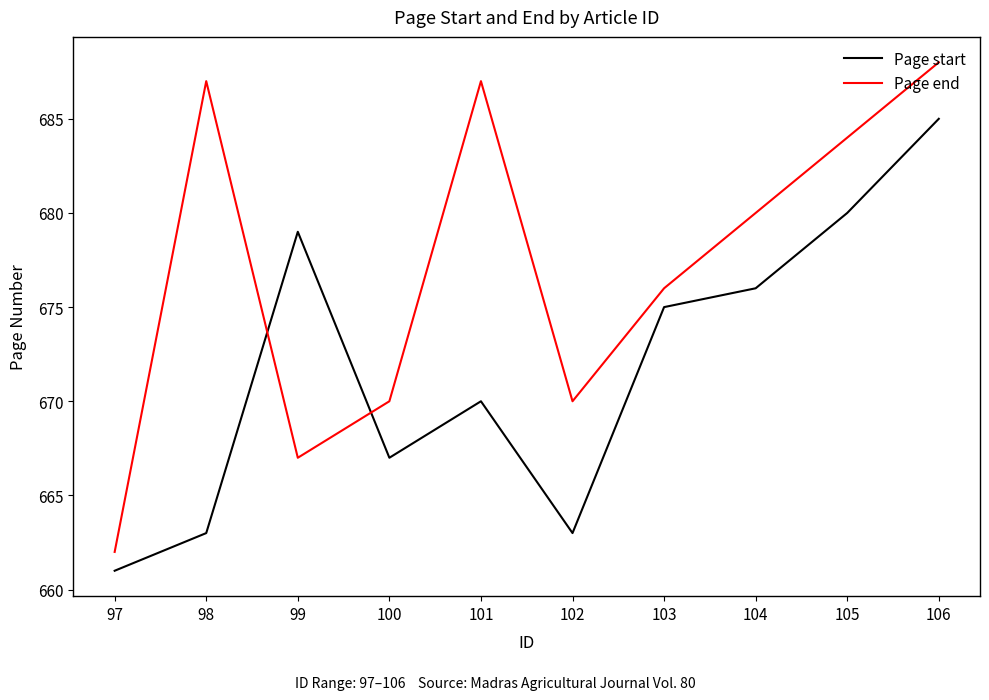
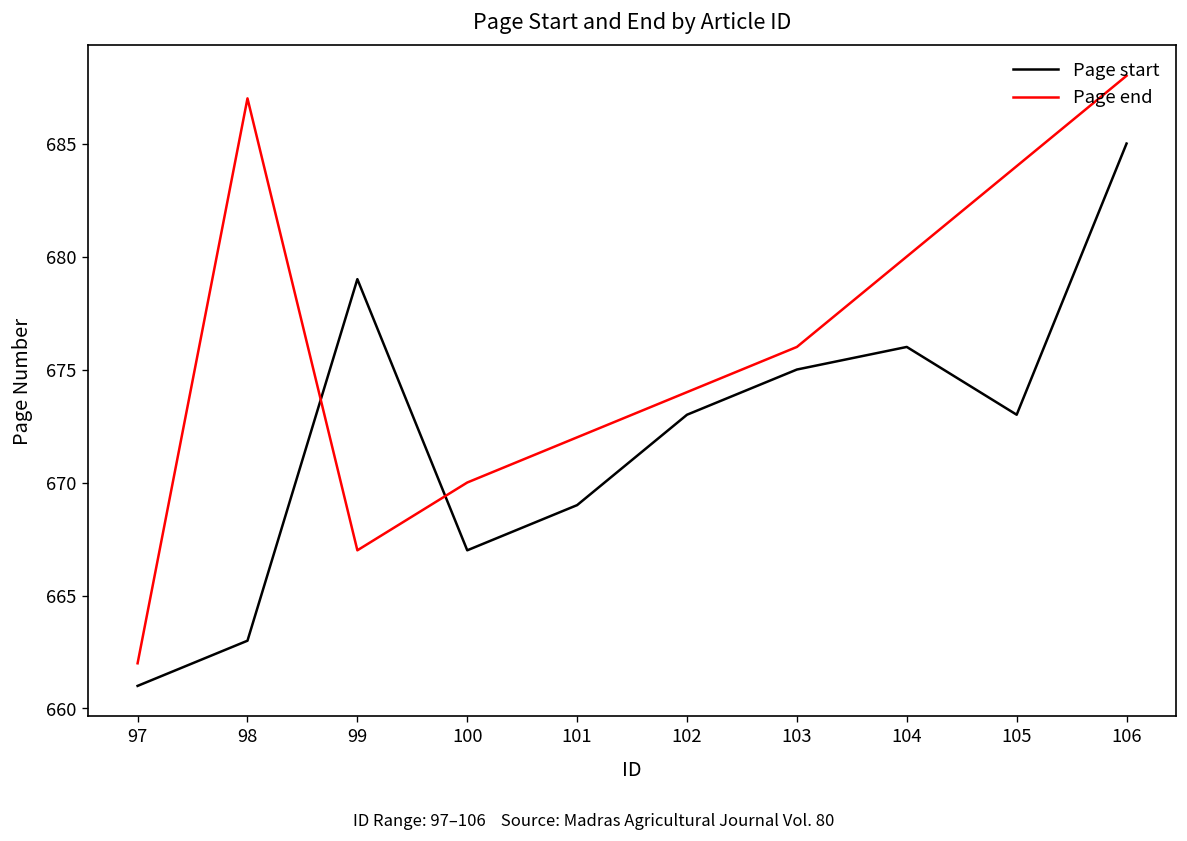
Page start, 101: 670 -> 669
Page end, 101: 687 -> 672
Page start, 102: 663 -> 673
Page end, 102: 670 -> 674
Page start, 105: 680 -> 673
